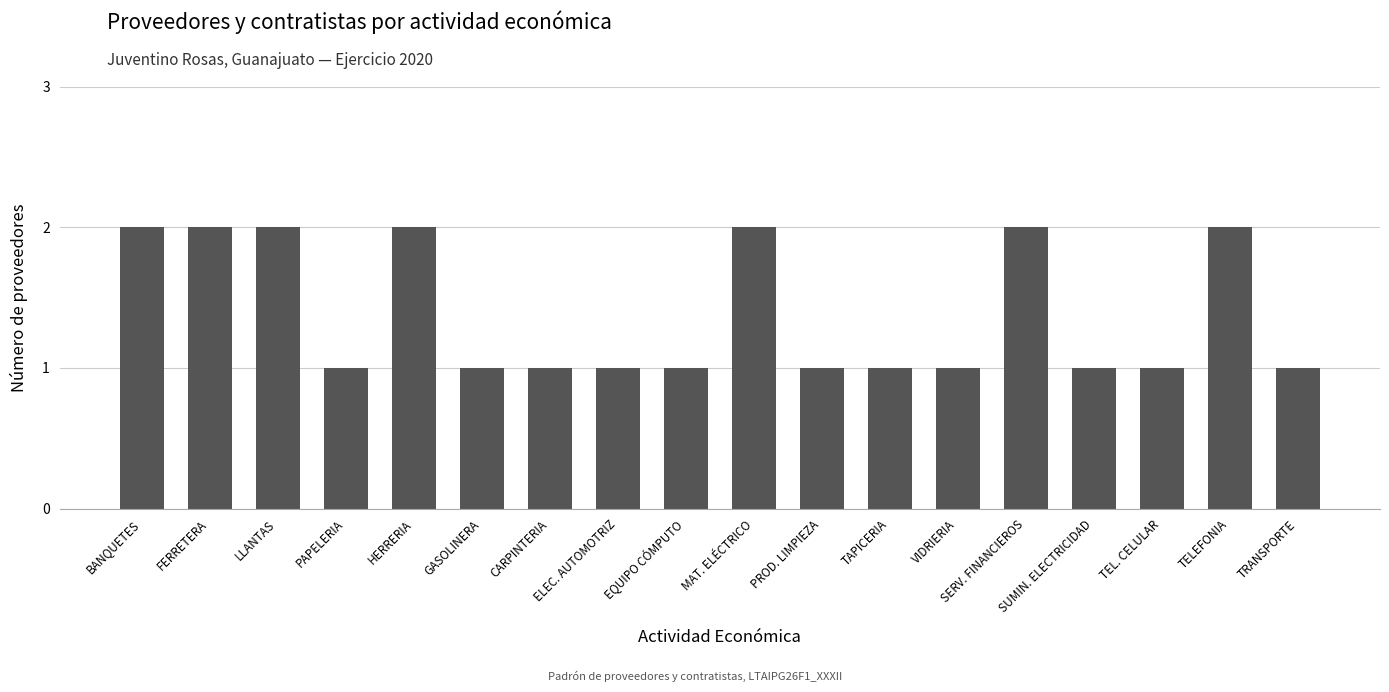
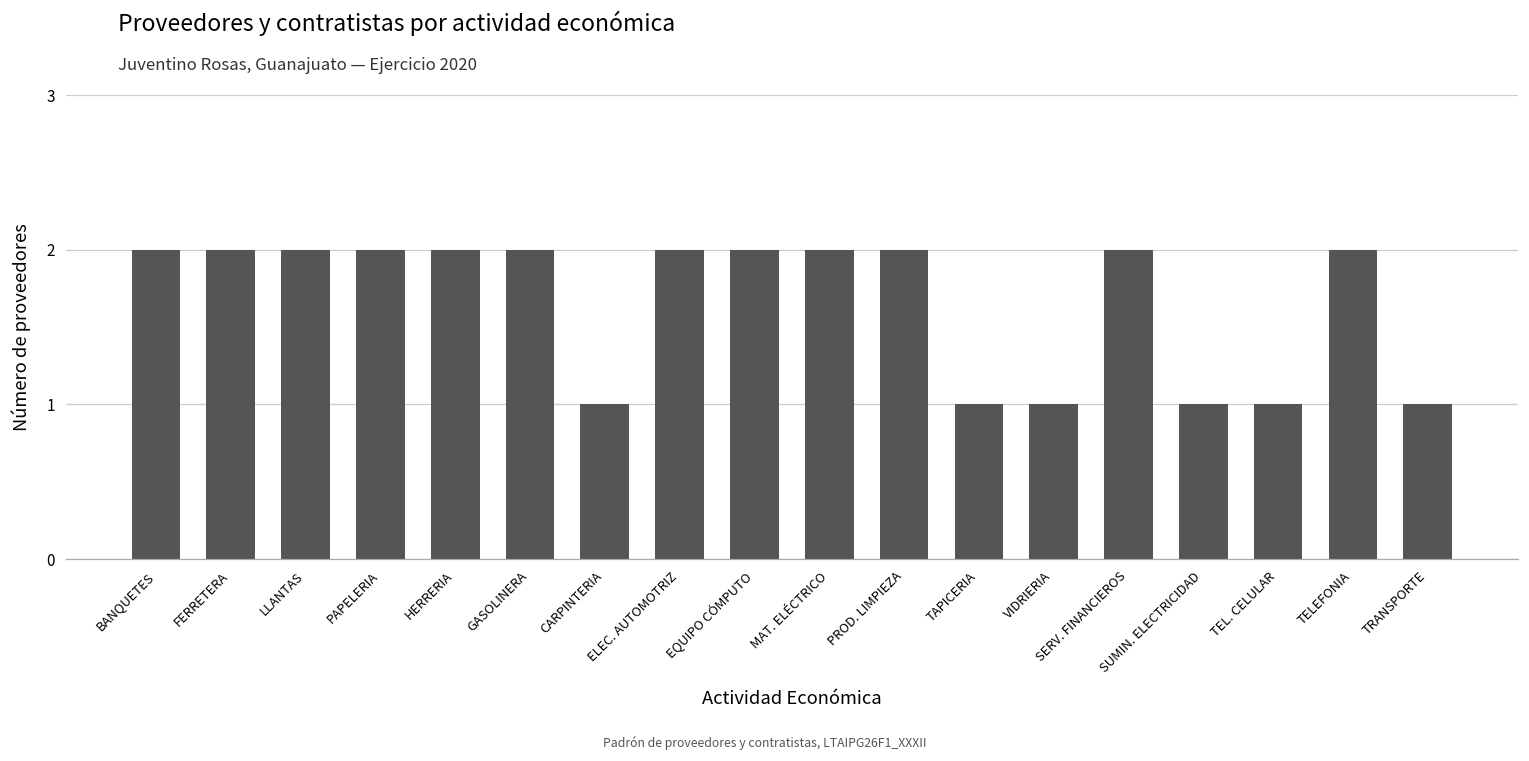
PAPELERIA: 1 -> 2
GASOLINERA: 1 -> 2
ELEC. AUTOMOTRIZ: 1 -> 2
EQUIPO CÓMPUTO: 1 -> 2
PROD. LIMPIEZA: 1 -> 2
